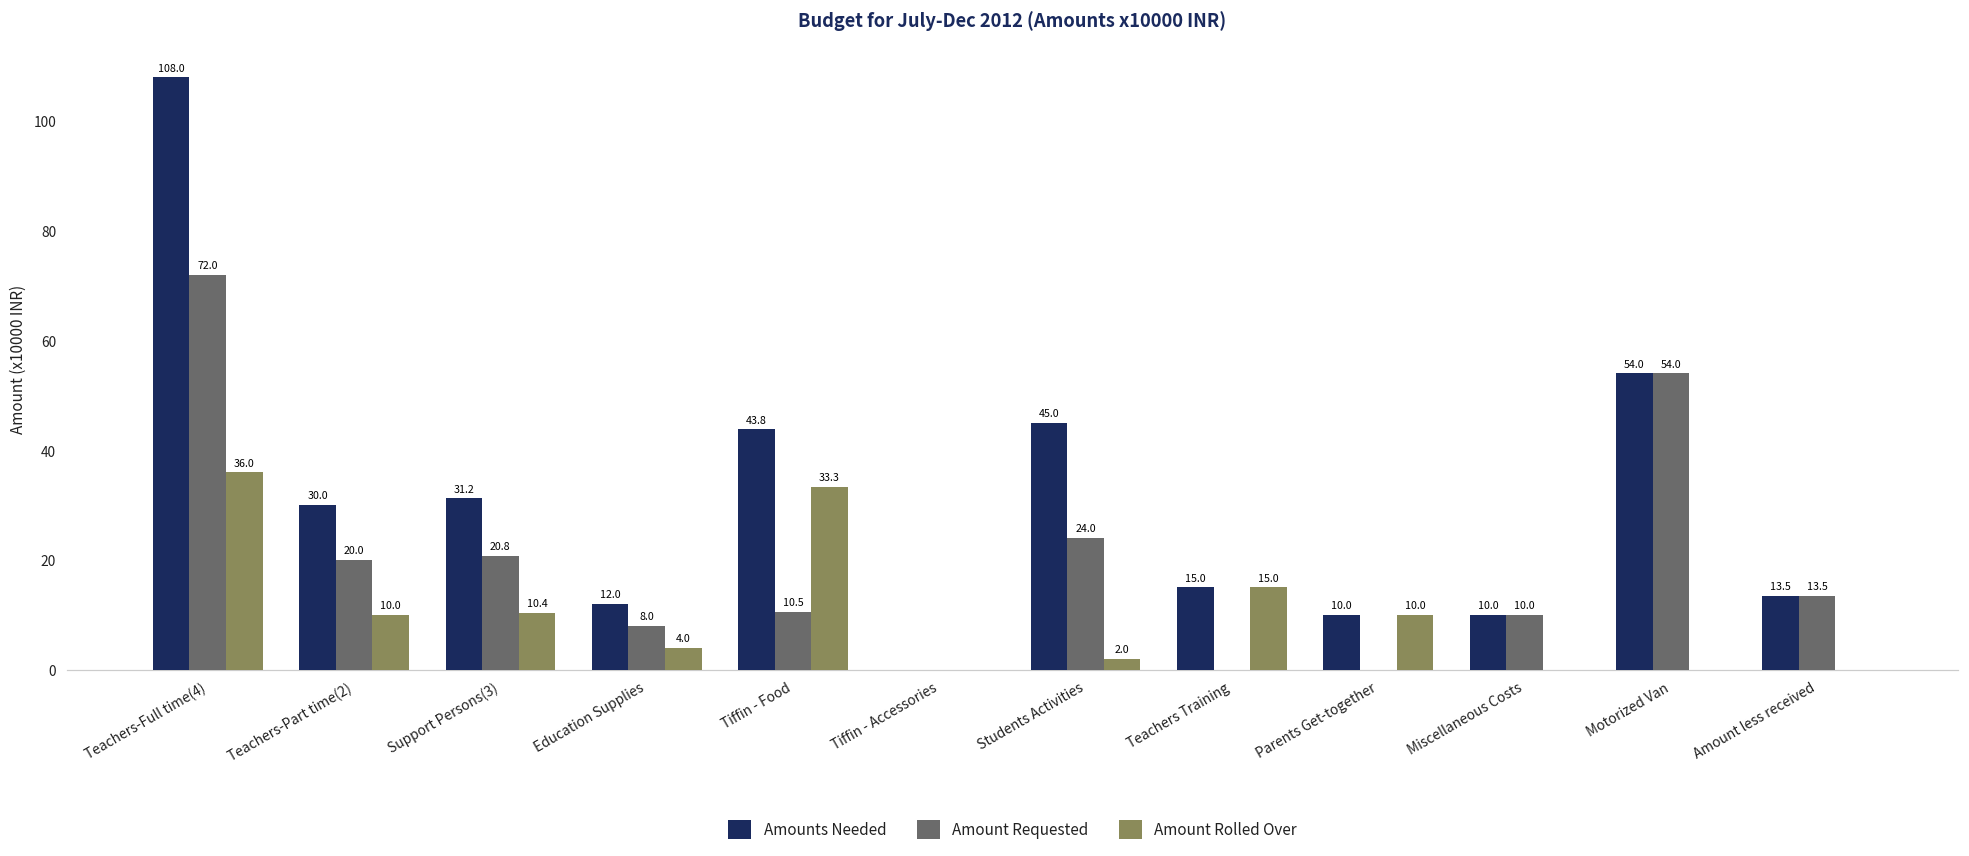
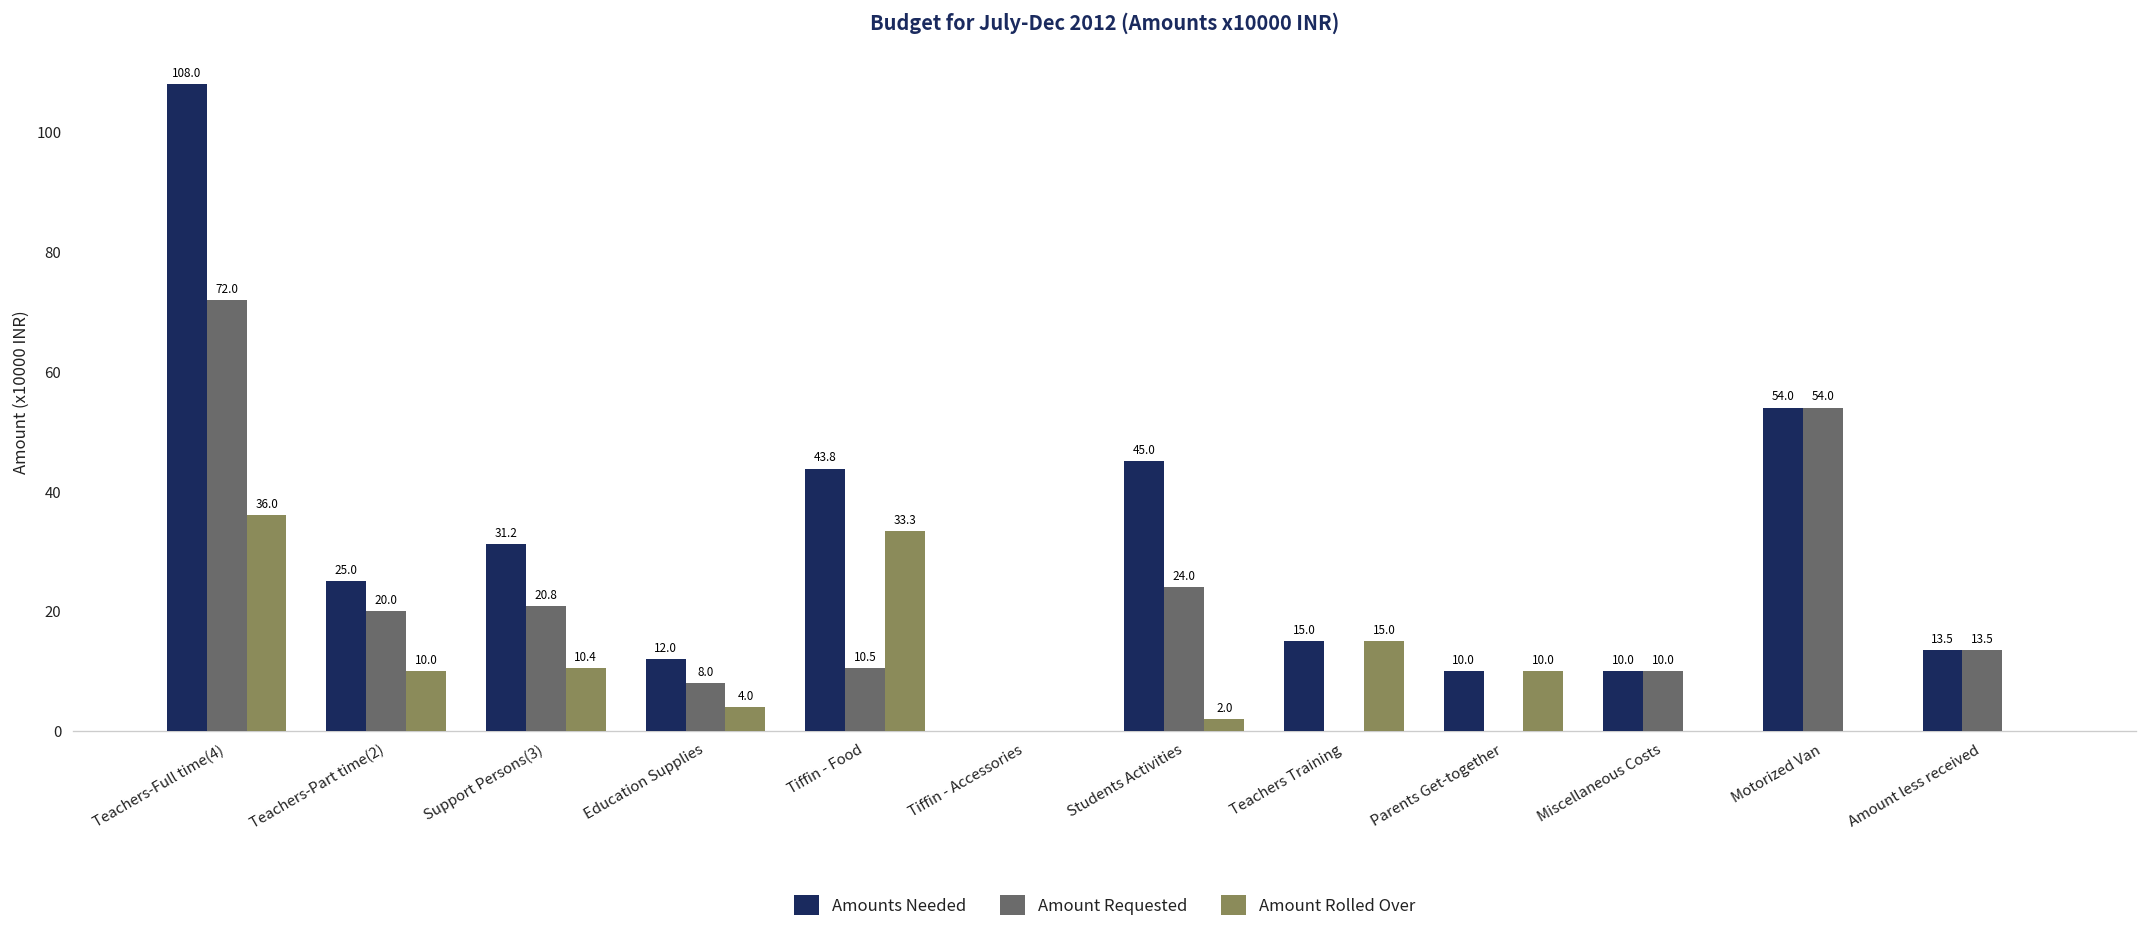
Amounts Needed, Teachers-Part time(2): 30.0 -> 25.0
